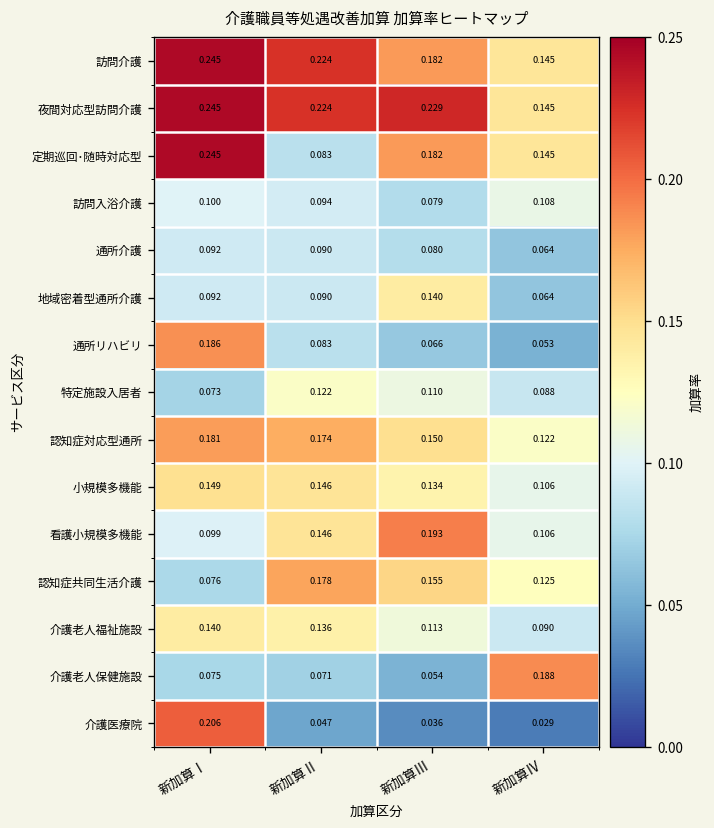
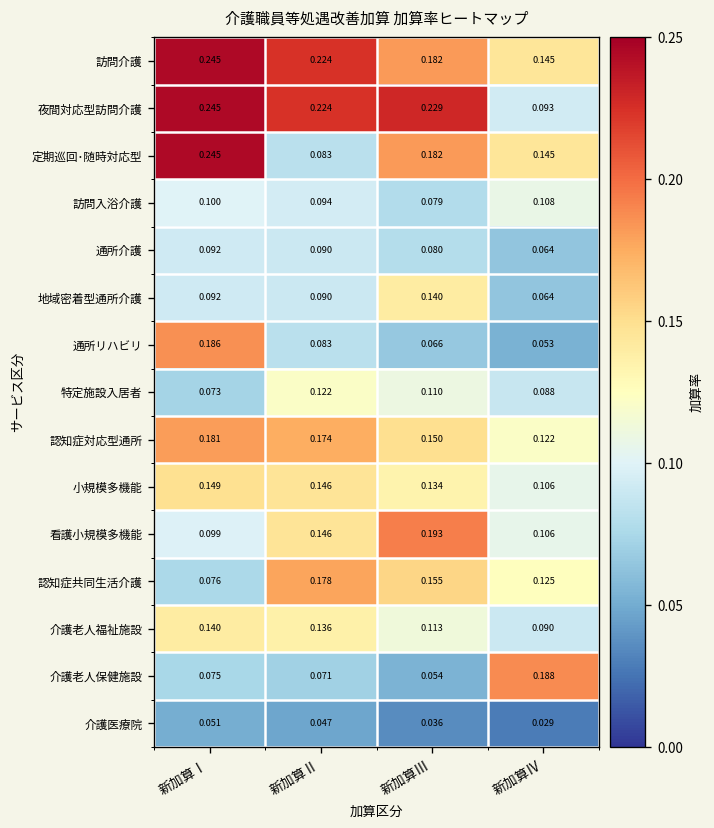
夜間対応型訪問介護, 新加算Ⅳ: 0.145 -> 0.093
介護医療院, 新加算Ⅰ: 0.206 -> 0.051
